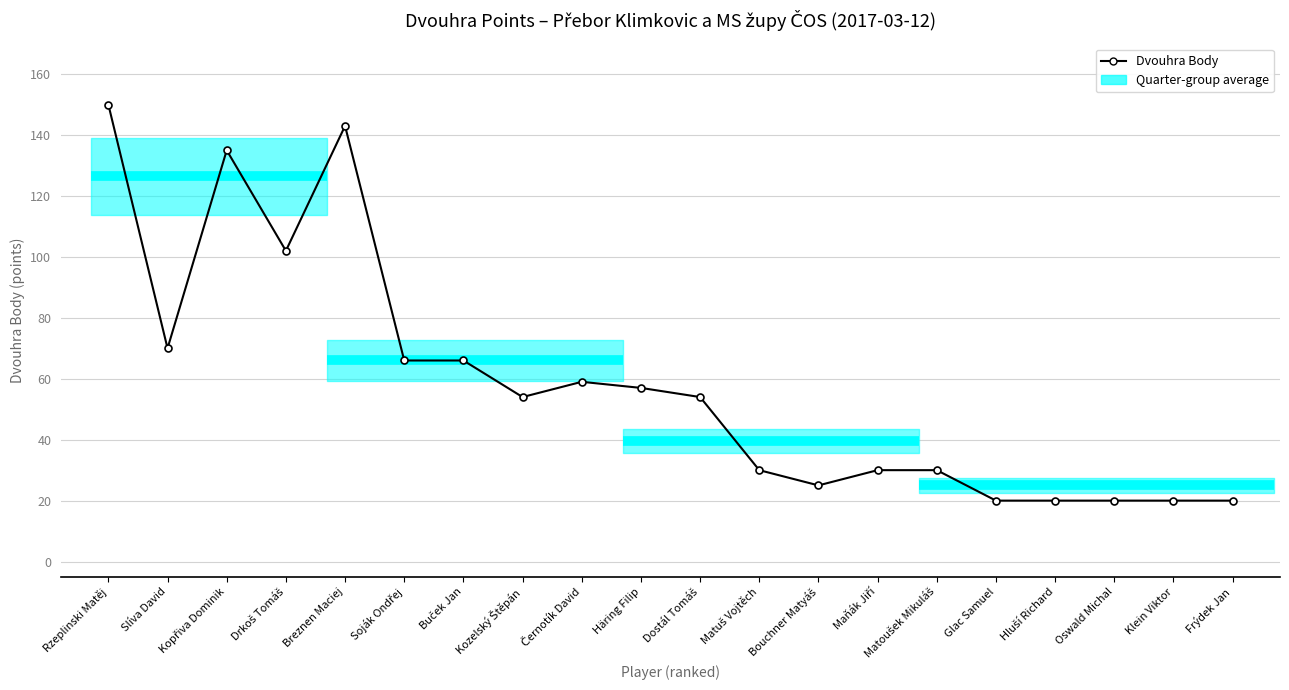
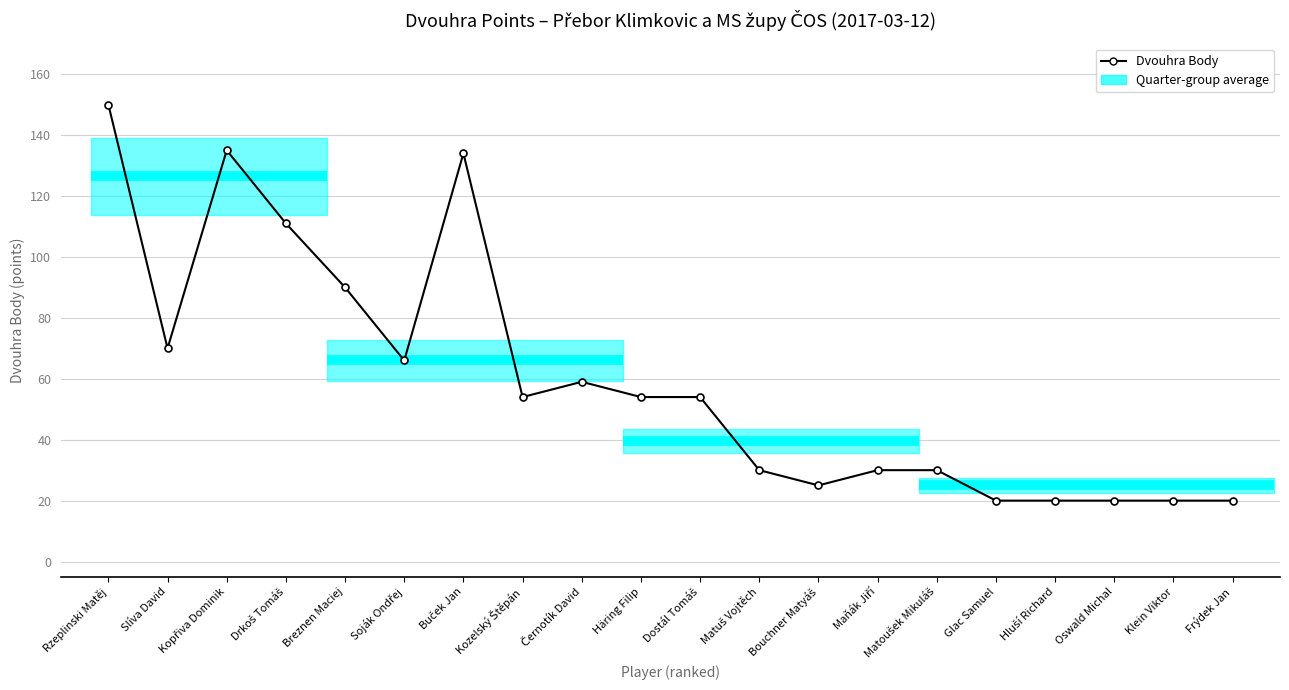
Dvouhra Body, Drkoš Tomáš: 102 -> 111
Dvouhra Body, Breznen Maciej: 143 -> 90
Dvouhra Body, Buček Jan: 66 -> 134
Dvouhra Body, Häring Filip: 57 -> 54
